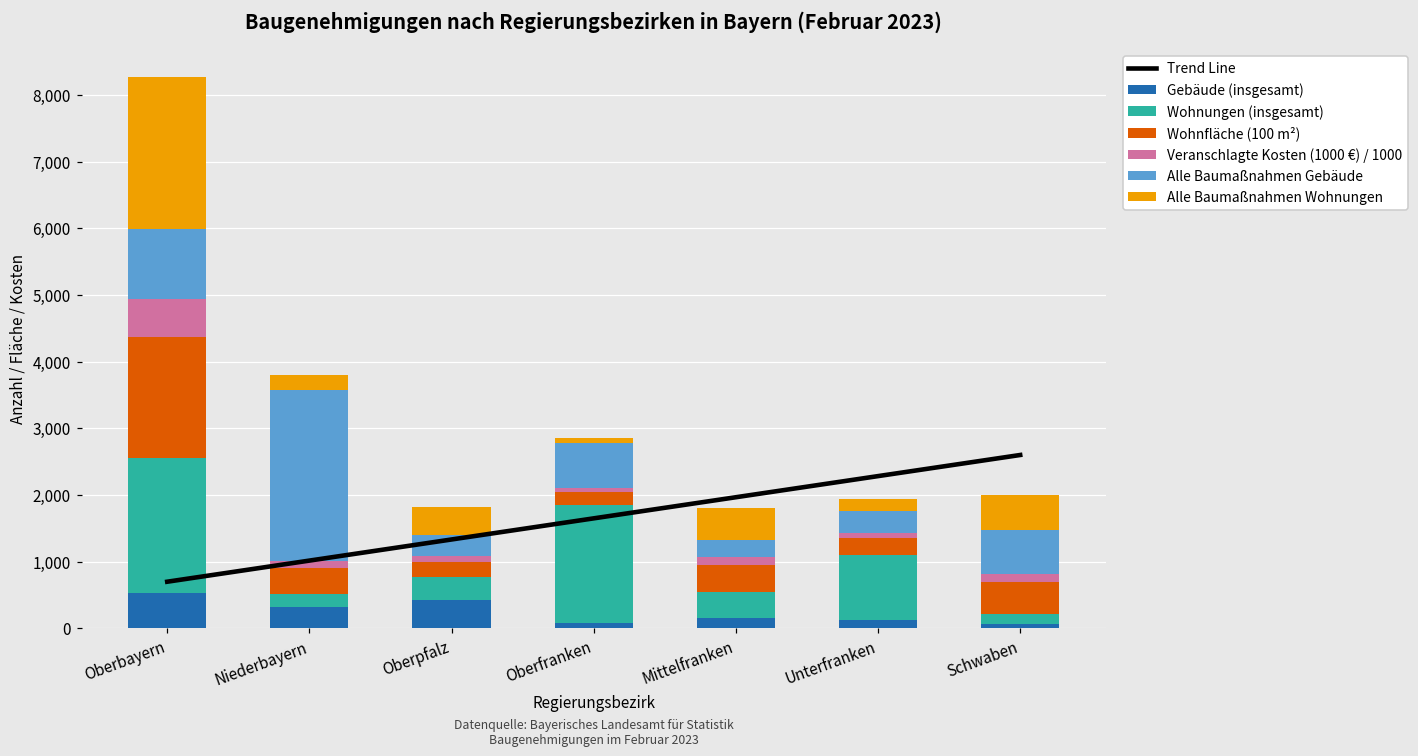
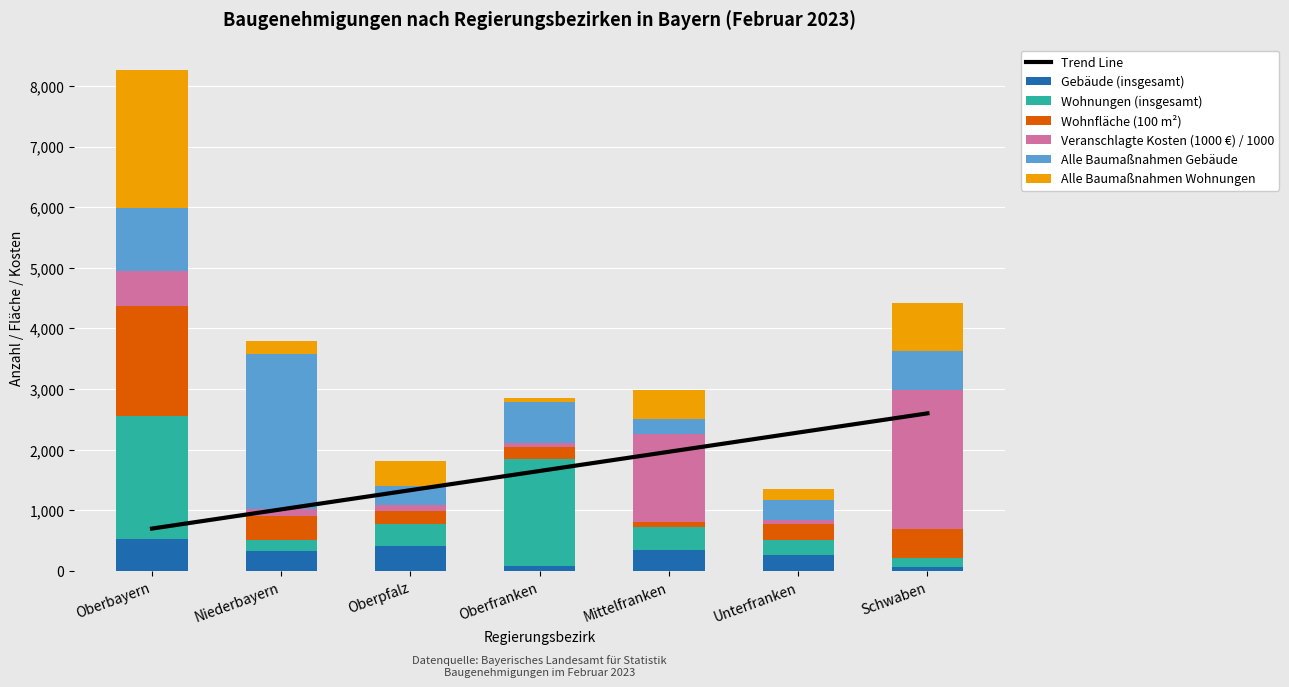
Gebäude (insgesamt), Mittelfranken: 200 -> 300
Wohnfläche (100 m²), Mittelfranken: 400 -> 100
Veranschlagte Kosten (1000 €) / 1000, Mittelfranken: 100 -> 1,400
Gebäude (insgesamt), Unterfranken: 100 -> 300
Wohnungen (insgesamt), Unterfranken: 1,000 -> 200
Veranschlagte Kosten (1000 €) / 1000, Schwaben: 100 -> 2,300
Alle Baumaßnahmen Wohnungen, Schwaben: 500 -> 800
